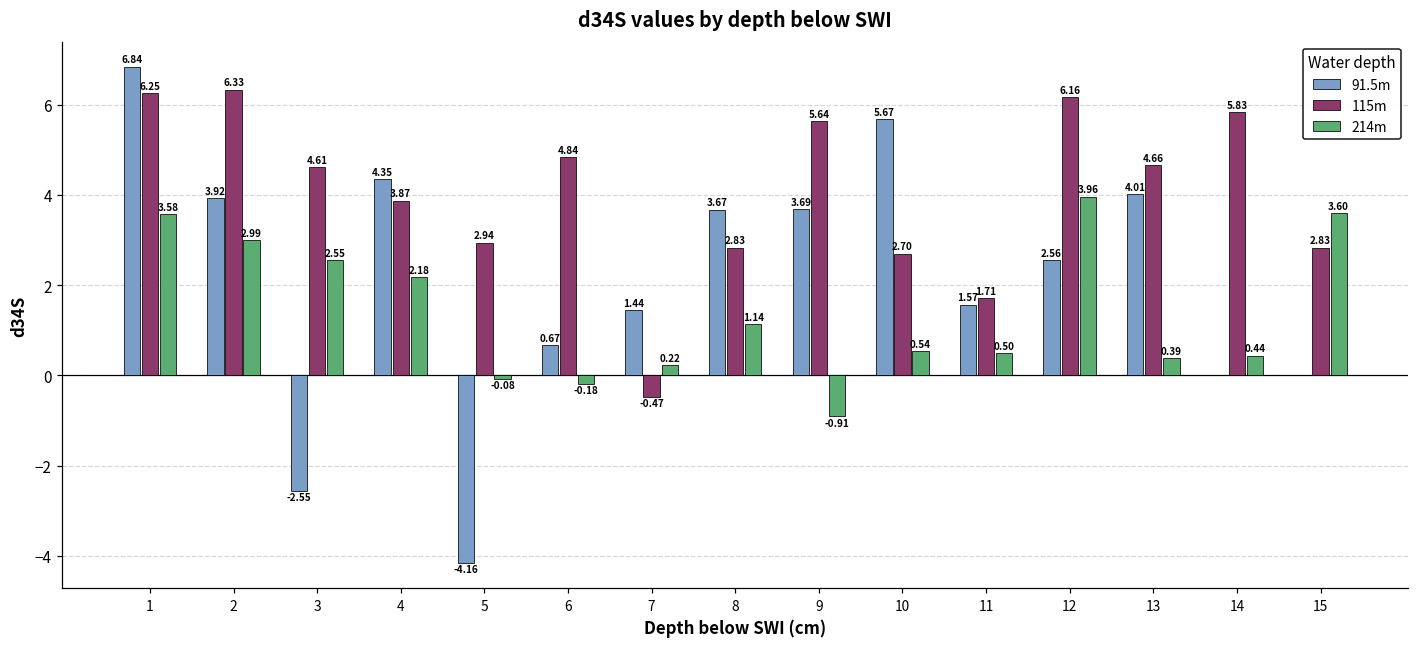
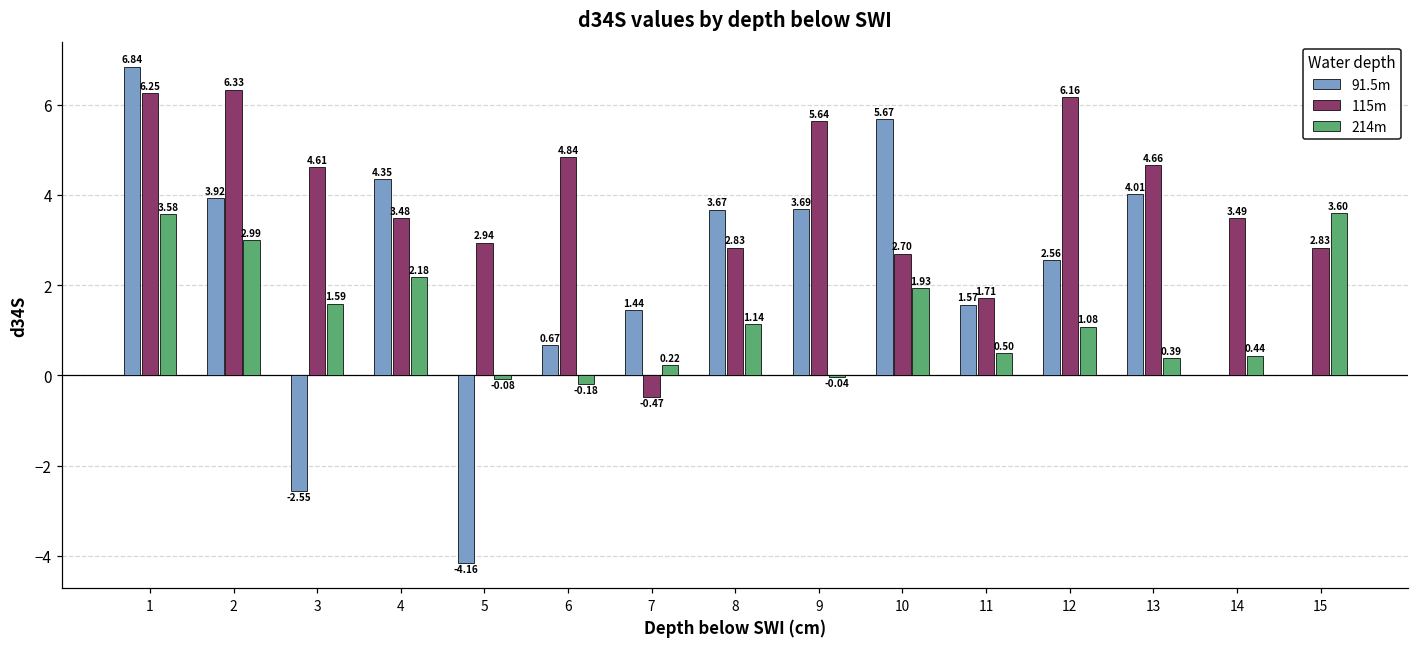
214m, 3: 2.55 -> 1.59
115m, 4: 3.87 -> 3.48
214m, 9: -0.91 -> -0.04
214m, 10: 0.54 -> 1.93
214m, 12: 3.96 -> 1.08
115m, 14: 5.83 -> 3.49
